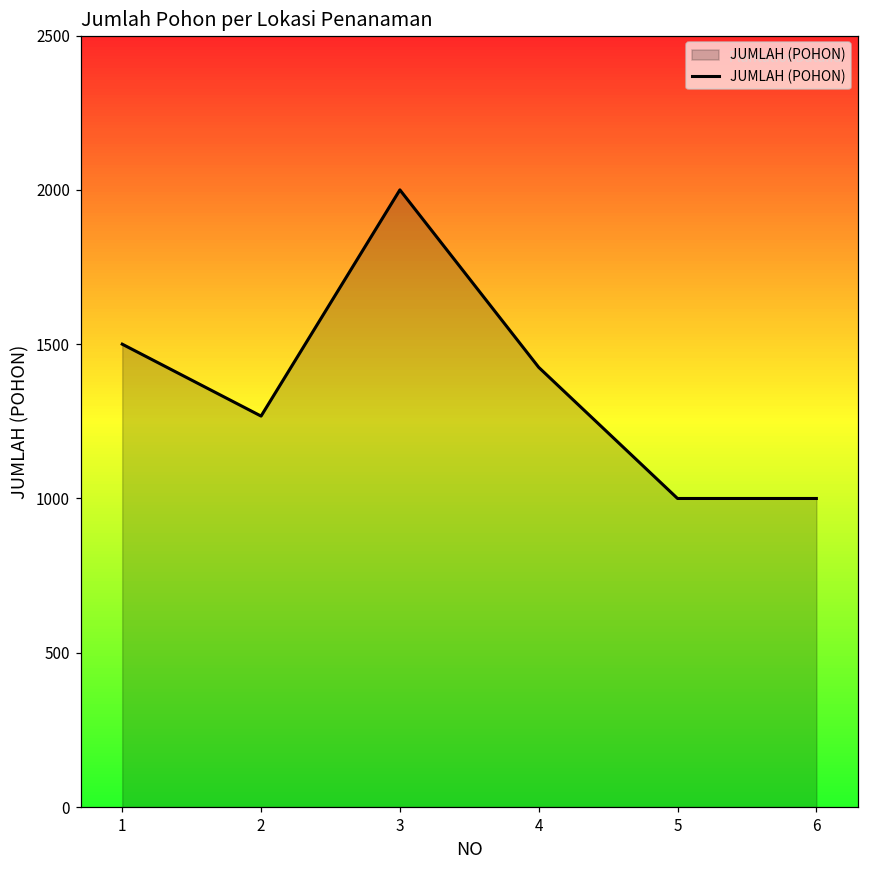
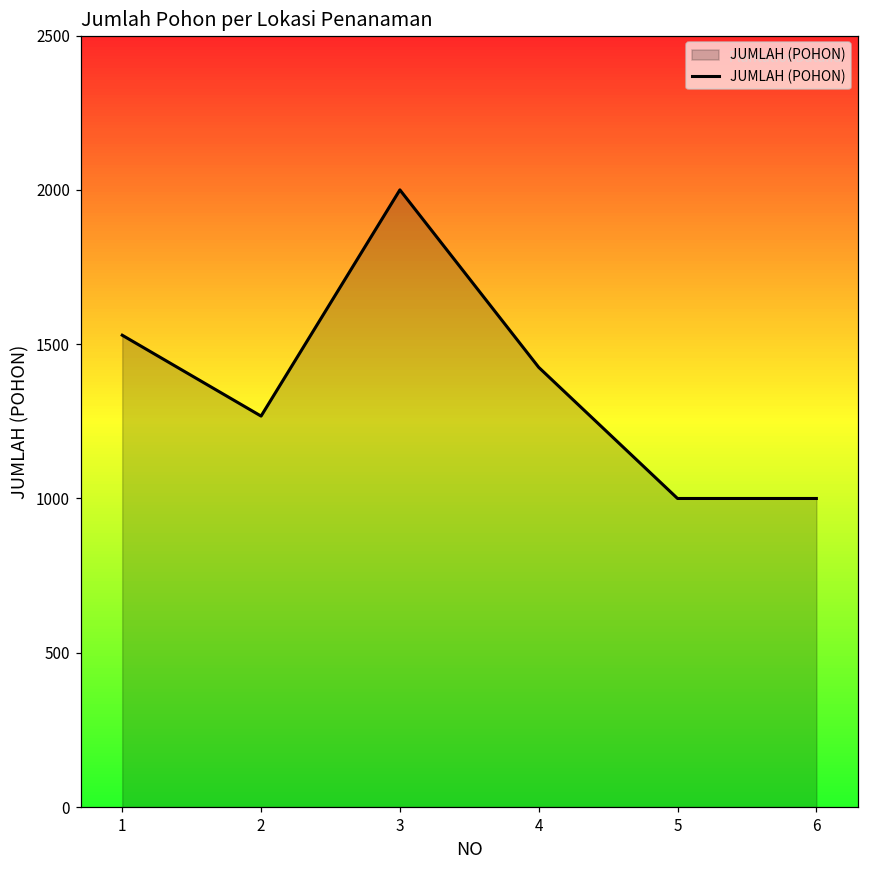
1: 1500 -> 1530
